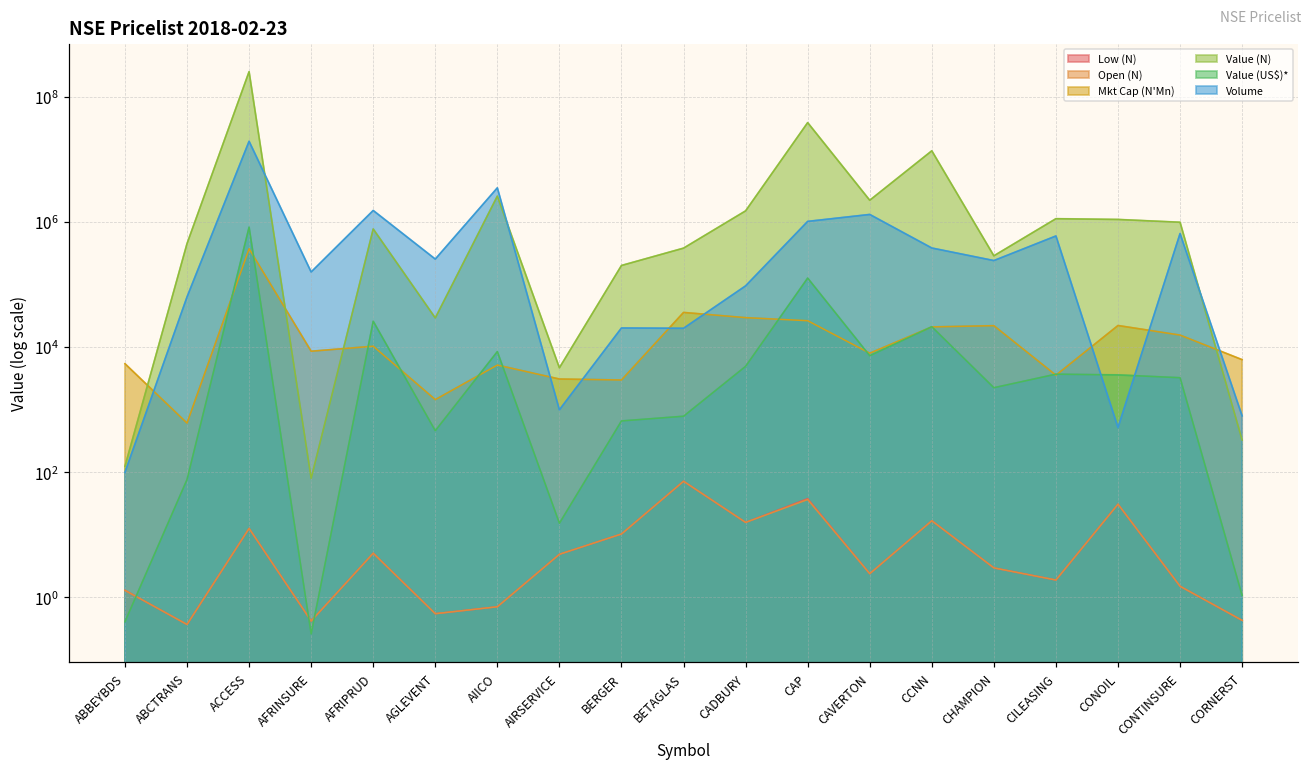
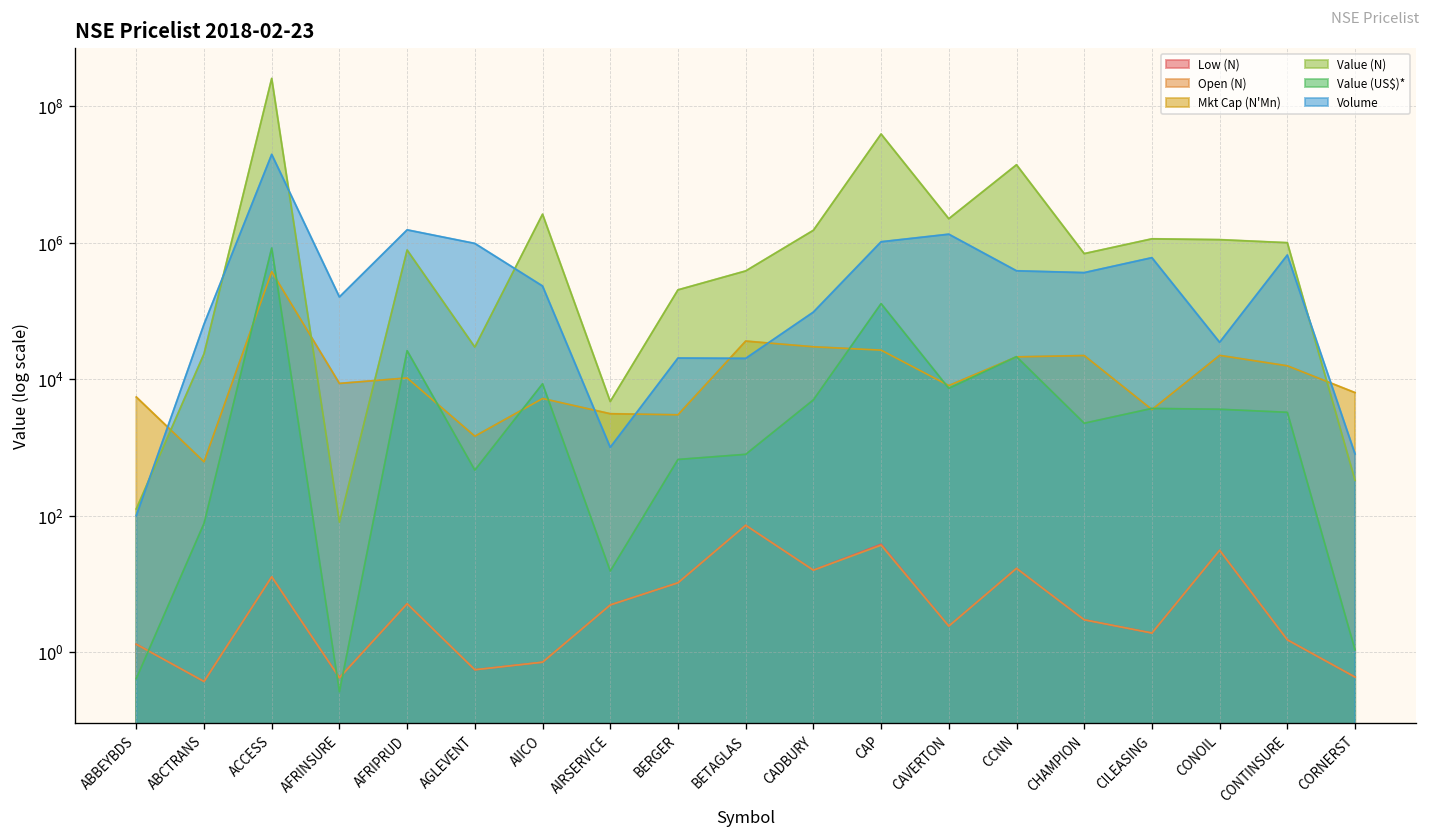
Value (N), ABCTRANS: 500000 -> 23000
Volume, AGLEVENT: 300000 -> 1000000
Volume, AIICO: 4000000 -> 230000
Value (N), CHAMPION: 300000 -> 700000
Volume, CHAMPION: 240000 -> 400000
Volume, CONOIL: 500 -> 30000
